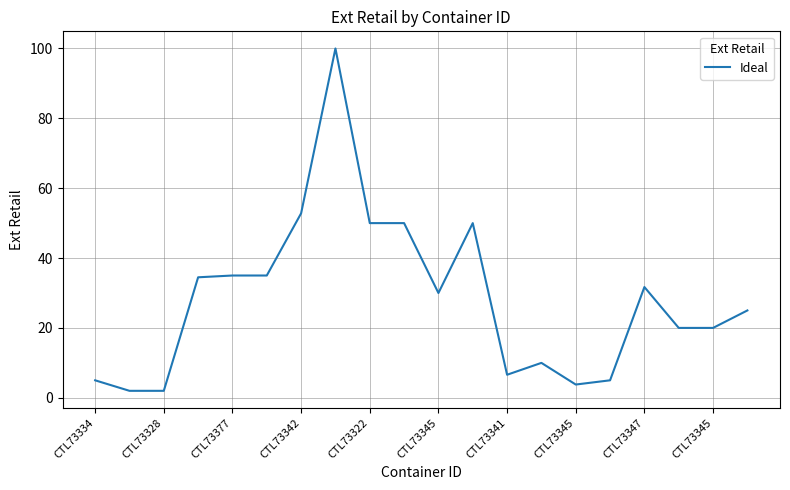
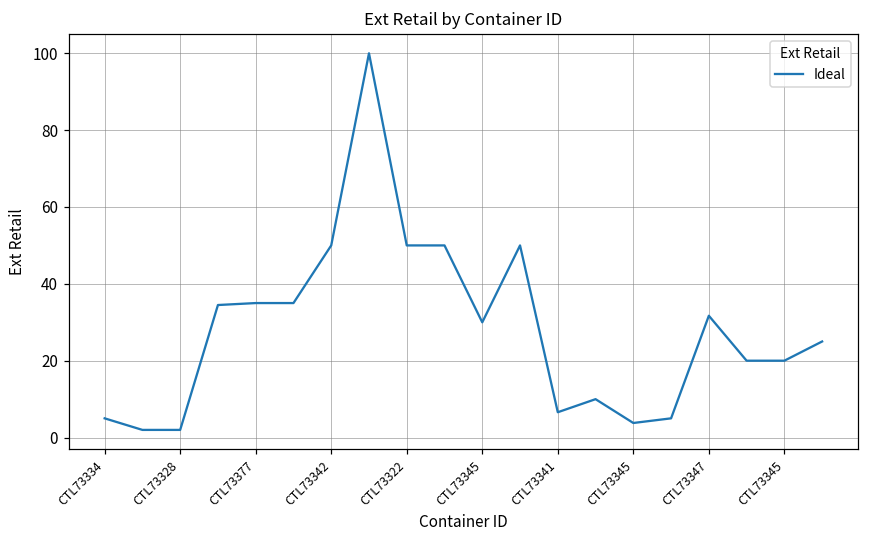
CTL73342: 53 -> 50
